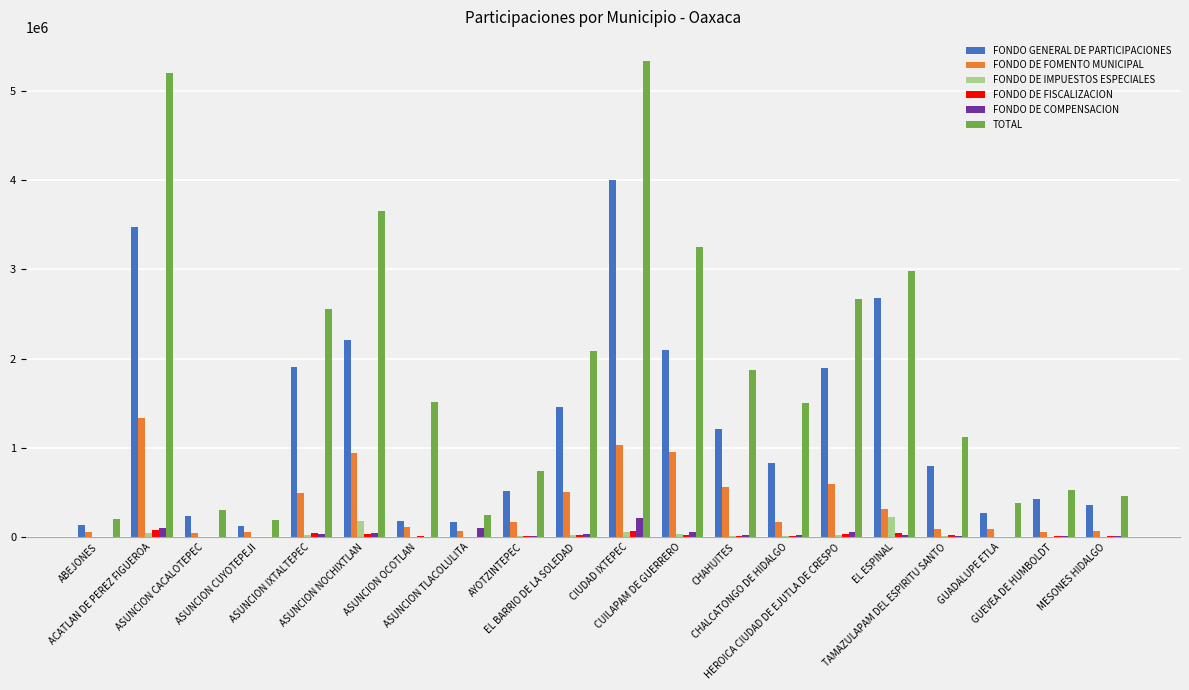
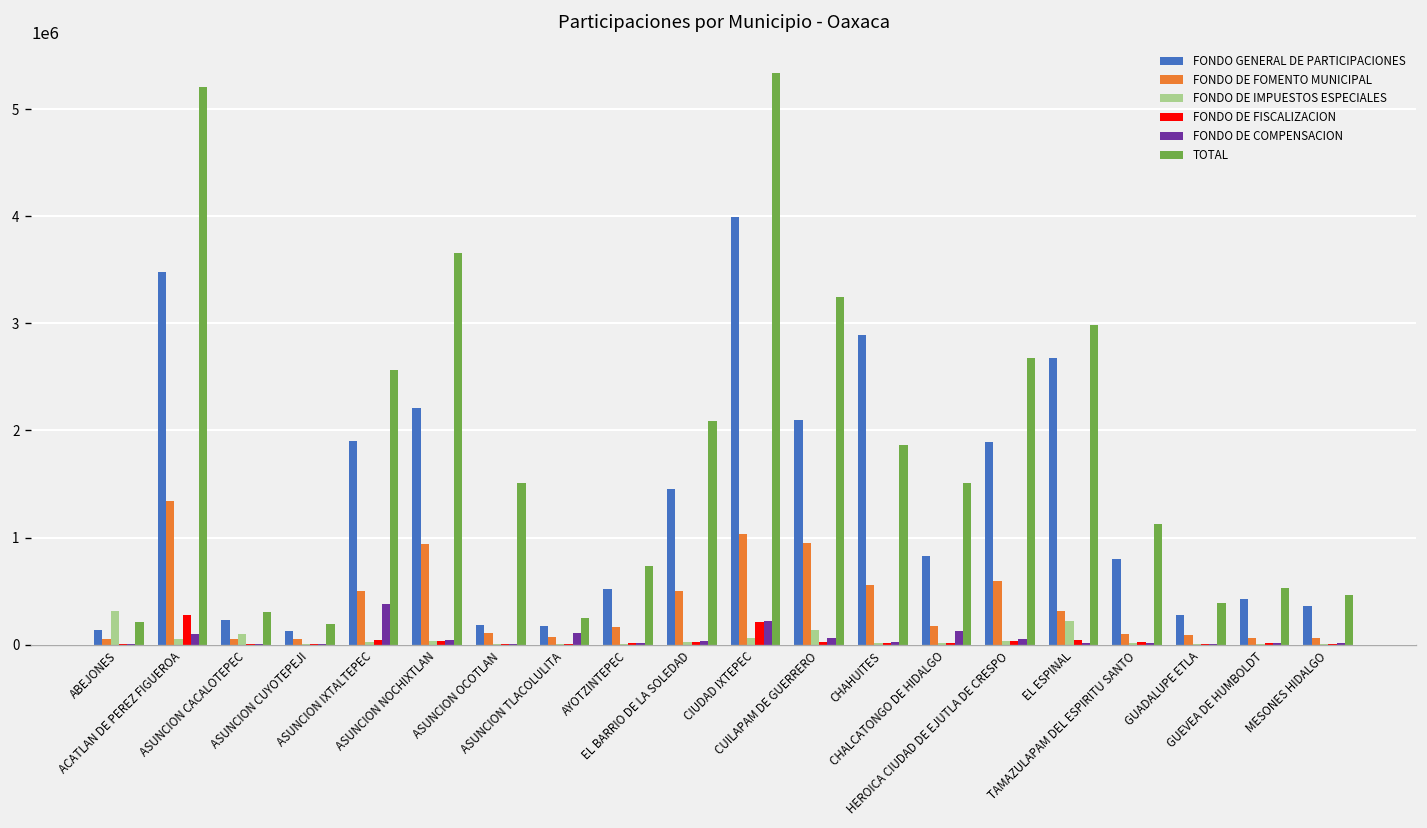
FONDO DE IMPUESTOS ESPECIALES, ABEJONES: 0 -> 300000
FONDO DE FISCALIZACION, ACATLAN DE PEREZ FIGUEROA: 100000 -> 300000
FONDO DE IMPUESTOS ESPECIALES, ASUNCION CACALOTEPEC: 0 -> 100000
FONDO DE COMPENSACION, ASUNCION IXTALTEPEC: 0 -> 400000
FONDO DE IMPUESTOS ESPECIALES, ASUNCION NOCHIXTLAN: 200000 -> 0
FONDO DE FISCALIZACION, CIUDAD IXTEPEC: 100000 -> 200000
FONDO DE IMPUESTOS ESPECIALES, CUILAPAM DE GUERRERO: 0 -> 100000
FONDO GENERAL DE PARTICIPACIONES, CHAHUITES: 1200000 -> 2900000
FONDO DE COMPENSACION, CHALCATONGO DE HIDALGO: 0 -> 100000
